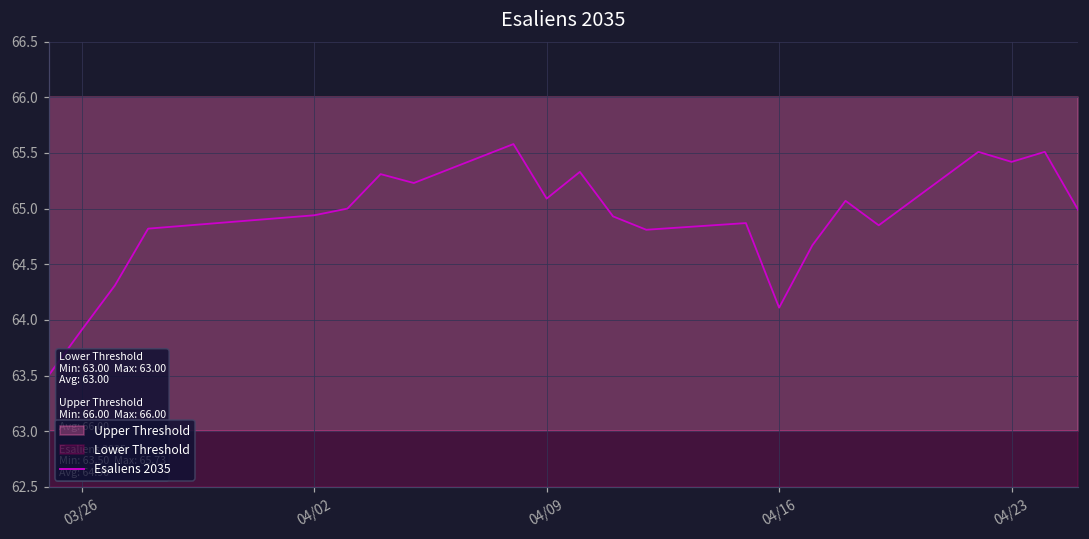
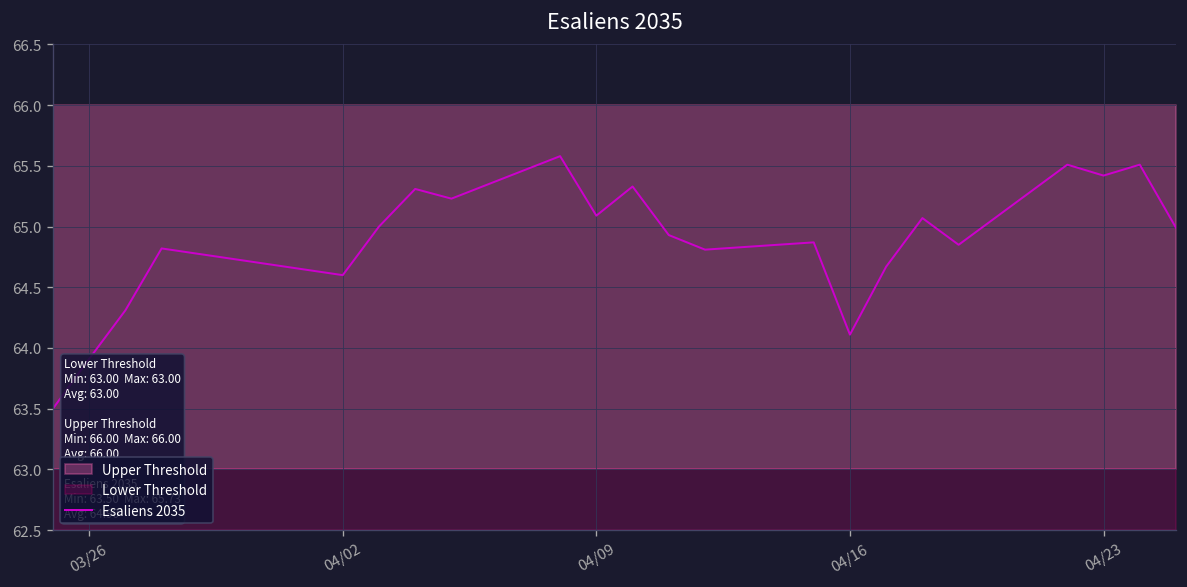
Esaliens 2035, 04/02: 64.94 -> 64.60
